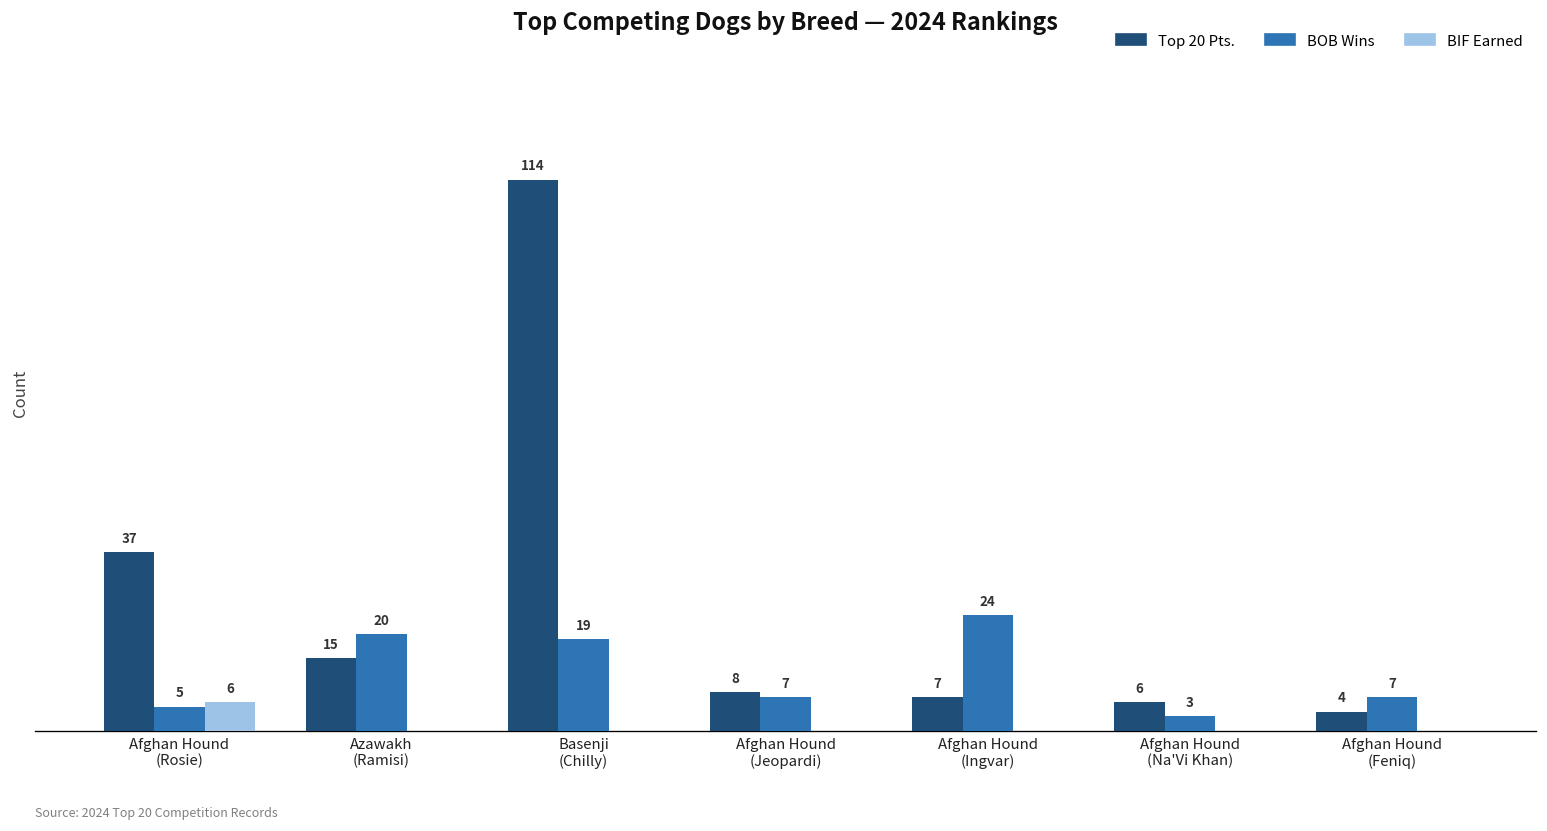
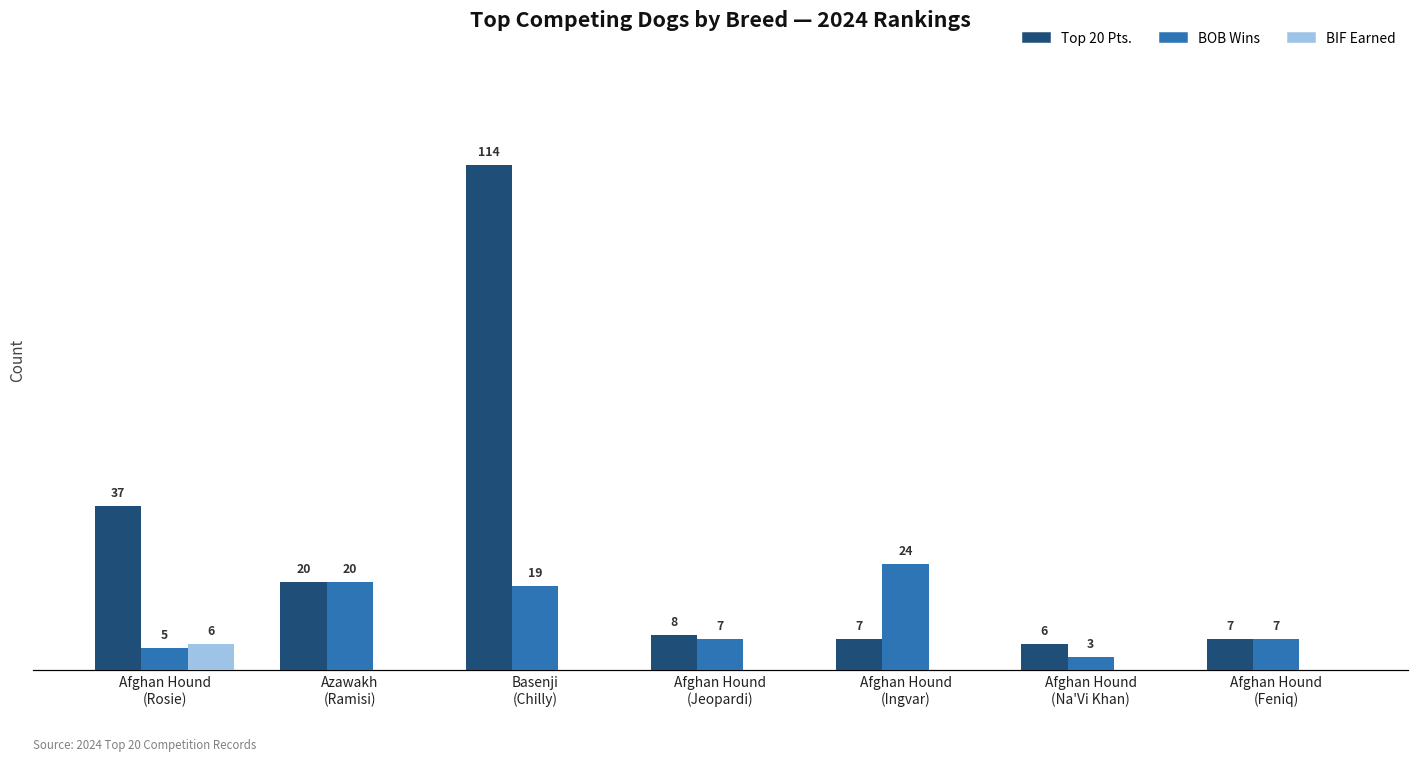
Top 20 Pts., Azawakh (Ramisi): 15 -> 20
Top 20 Pts., Afghan Hound (Feniq): 4 -> 7
